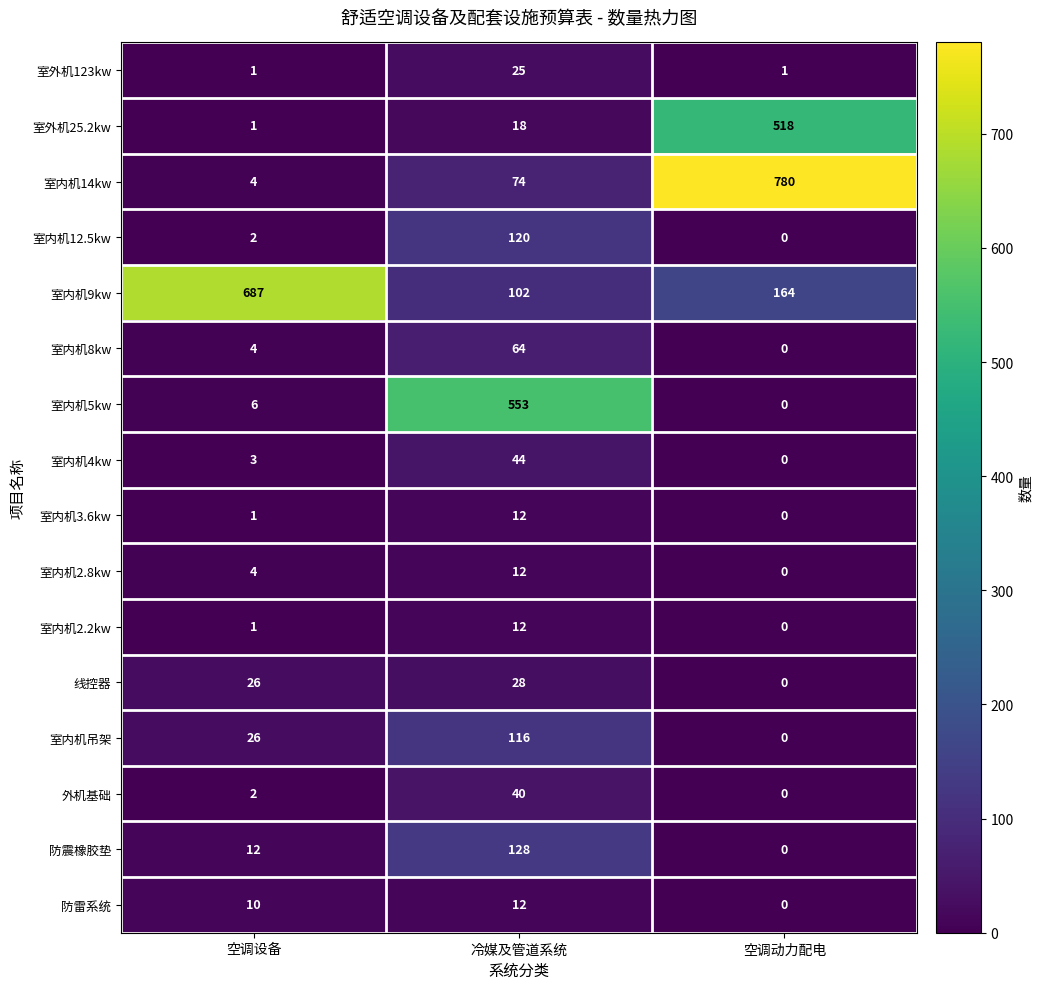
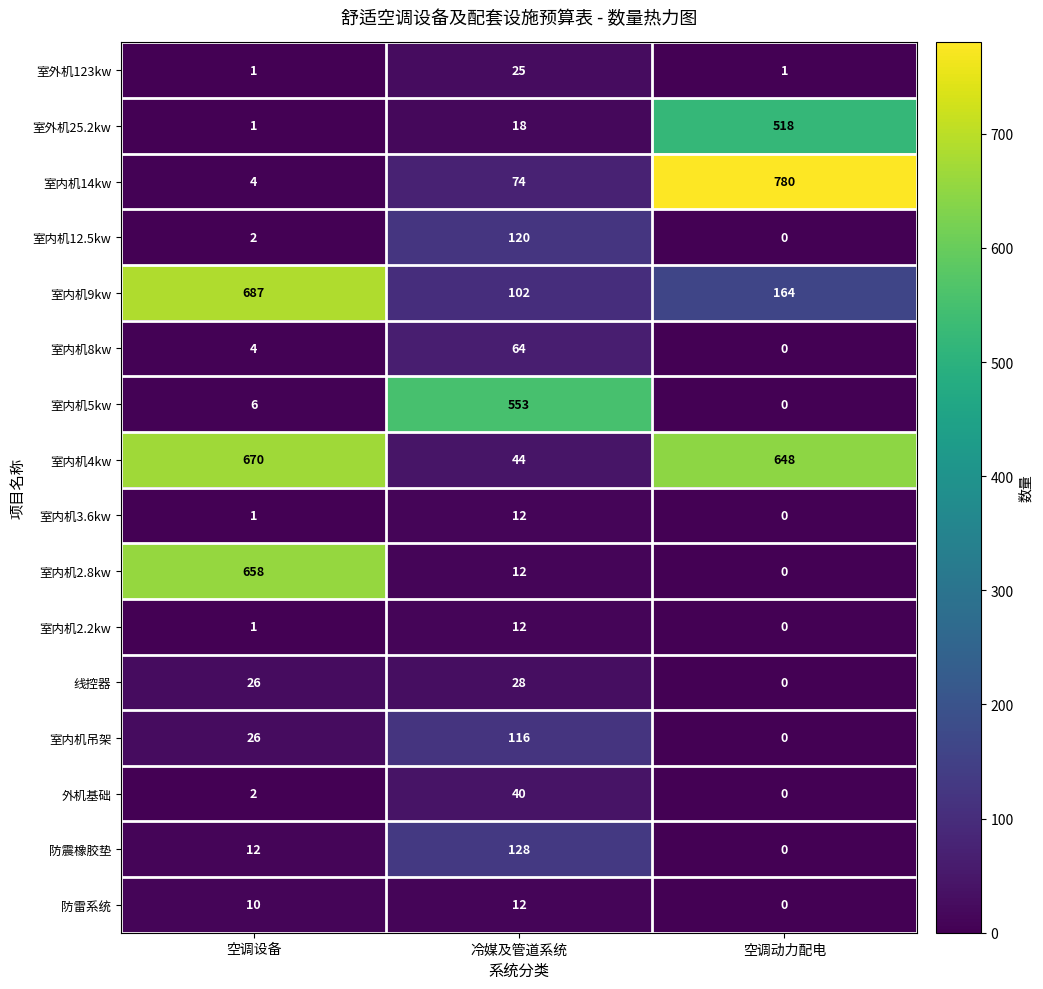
室内机4kw, 空调设备: 3 -> 670
室内机4kw, 空调动力配电: 0 -> 648
室内机2.8kw, 空调设备: 4 -> 658
